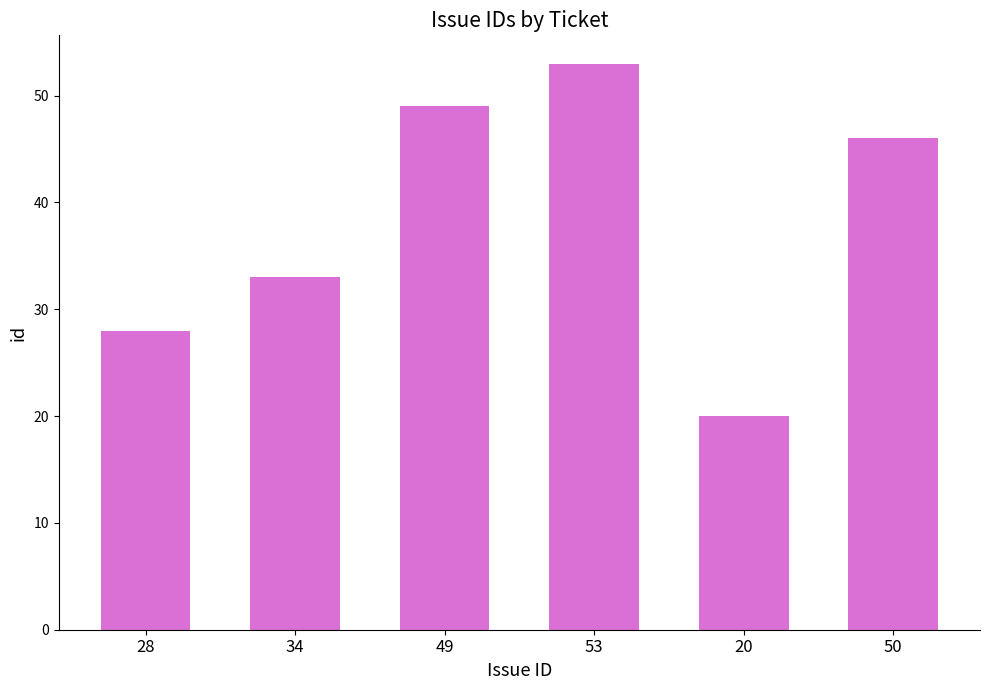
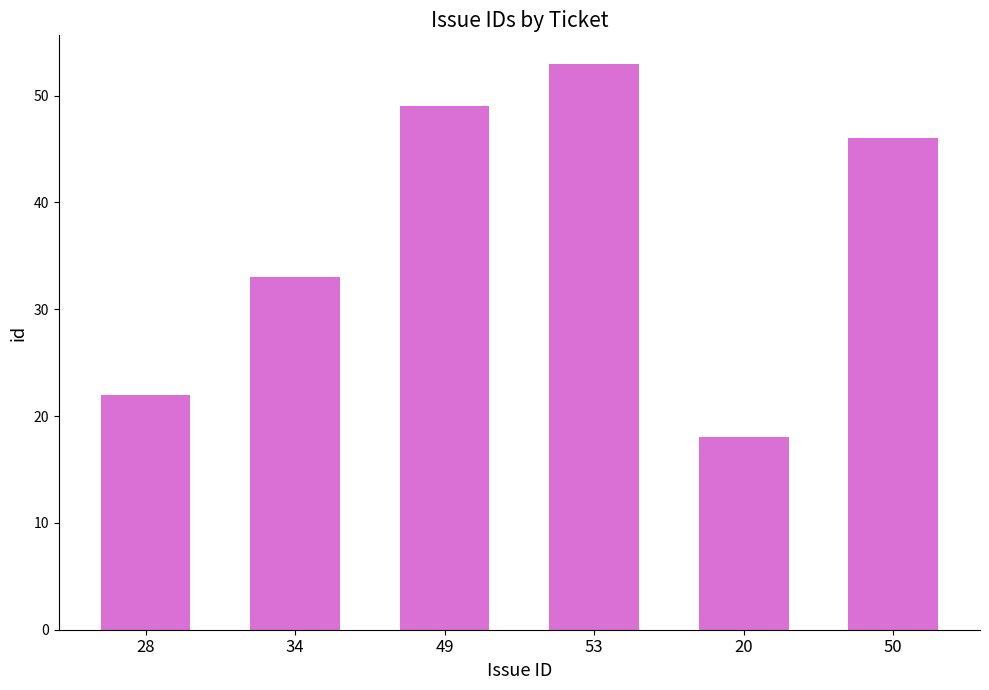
28: 28 -> 22
20: 20 -> 18
